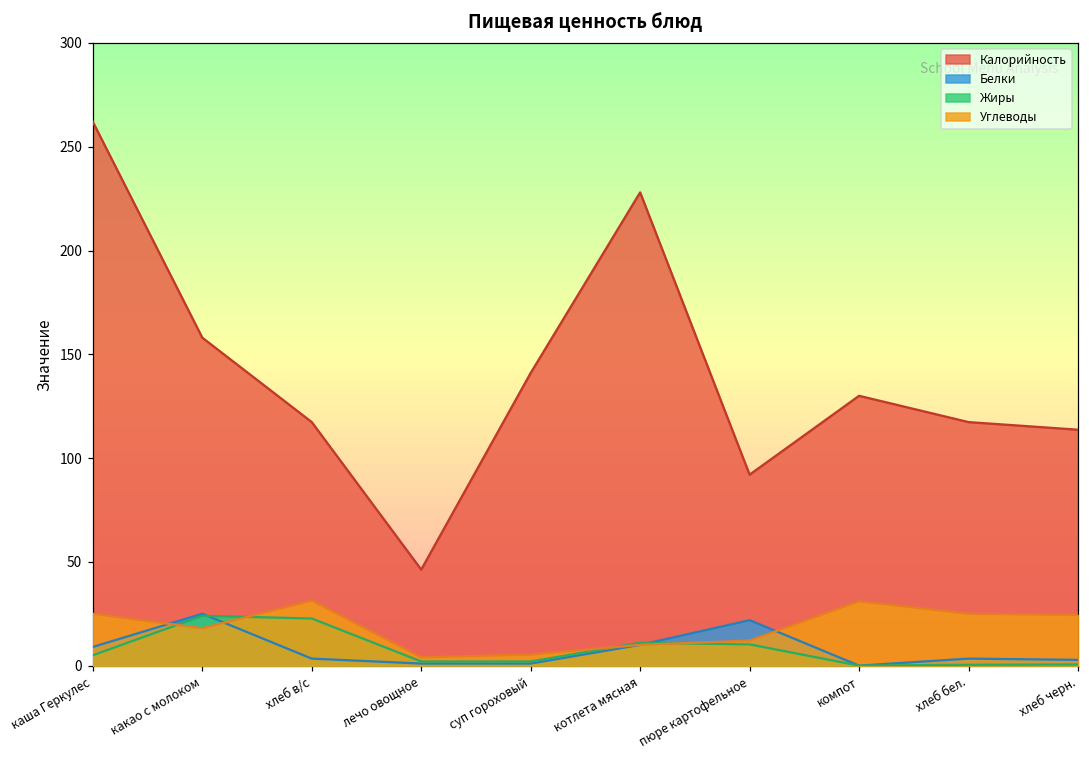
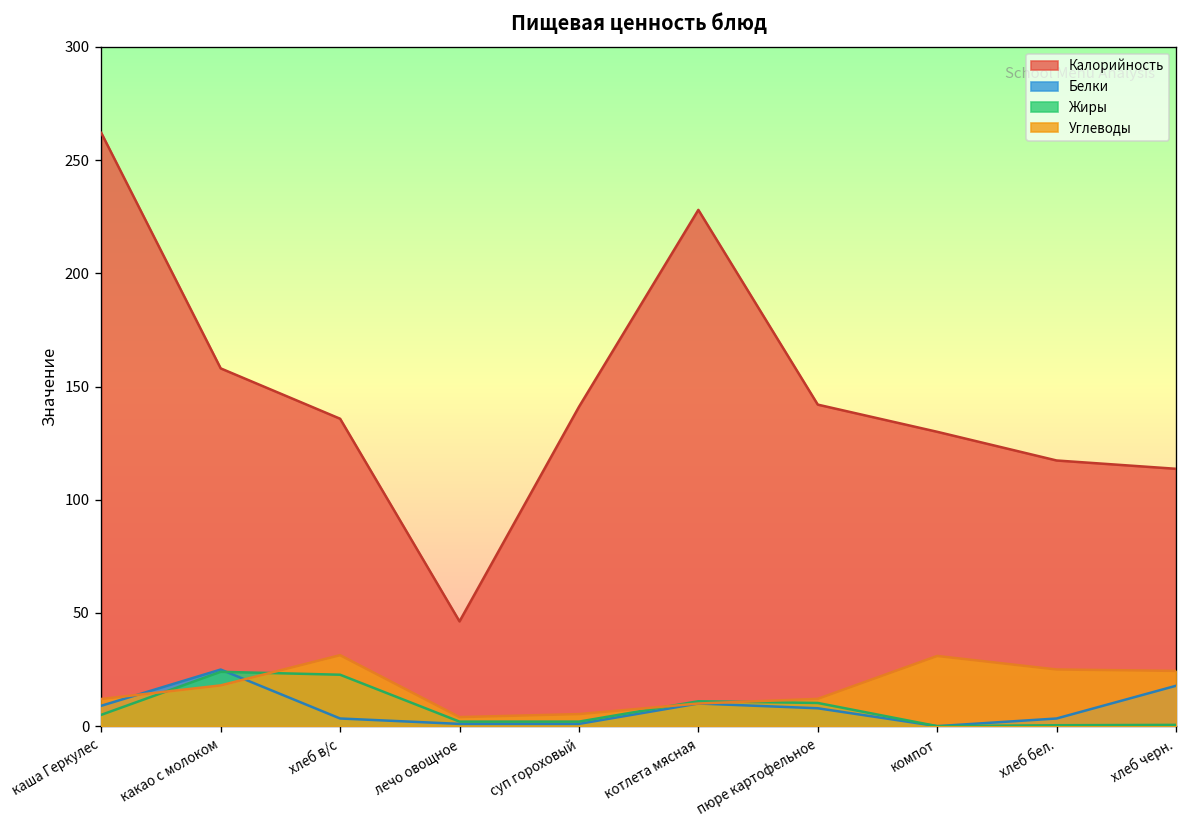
Углеводы, каша Геркулес: 25 -> 12
Калорийность, хлеб в/с: 117 -> 136
Калорийность, пюре картофельное: 92 -> 142
Белки, пюре картофельное: 22 -> 8
Белки, хлеб черн.: 3 -> 18
